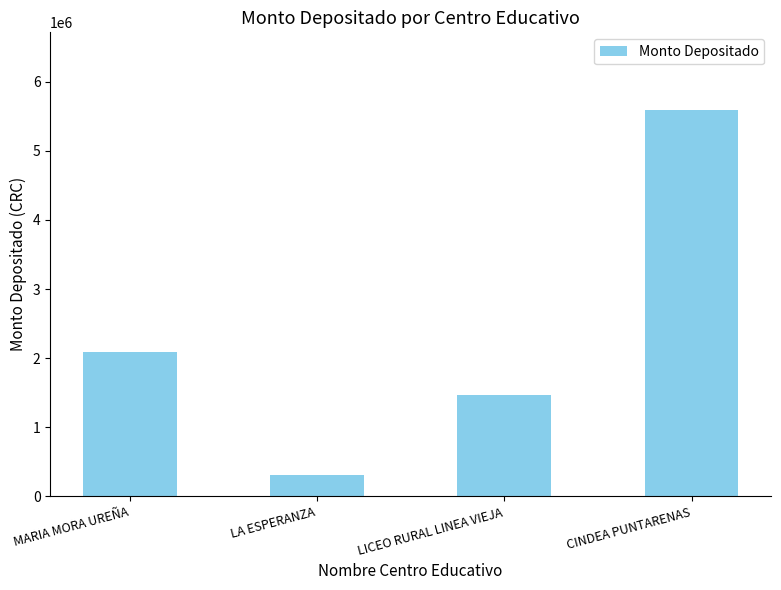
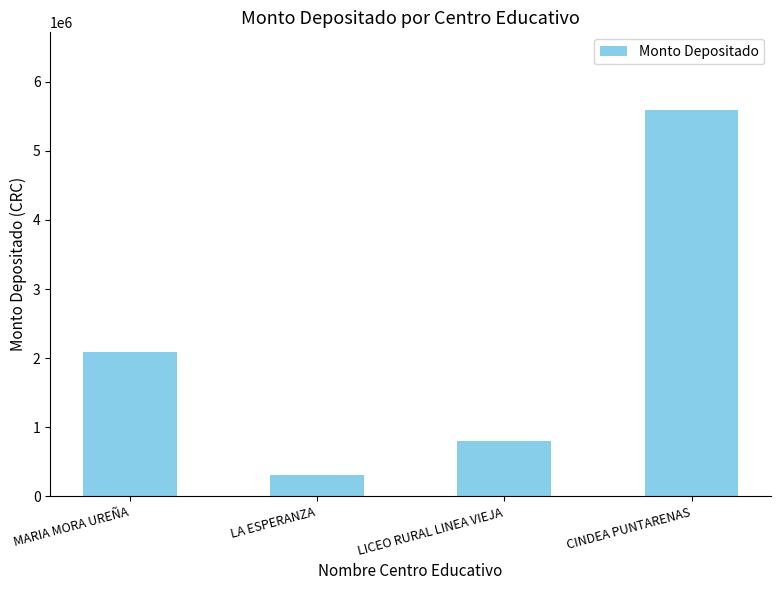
LICEO RURAL LINEA VIEJA: 1500000 -> 800000
